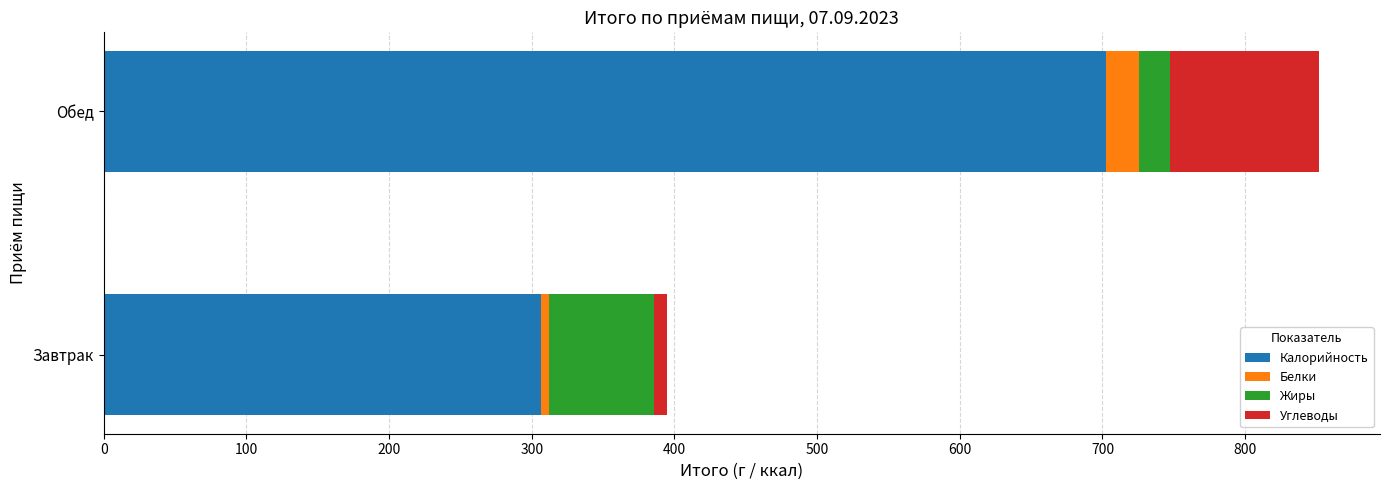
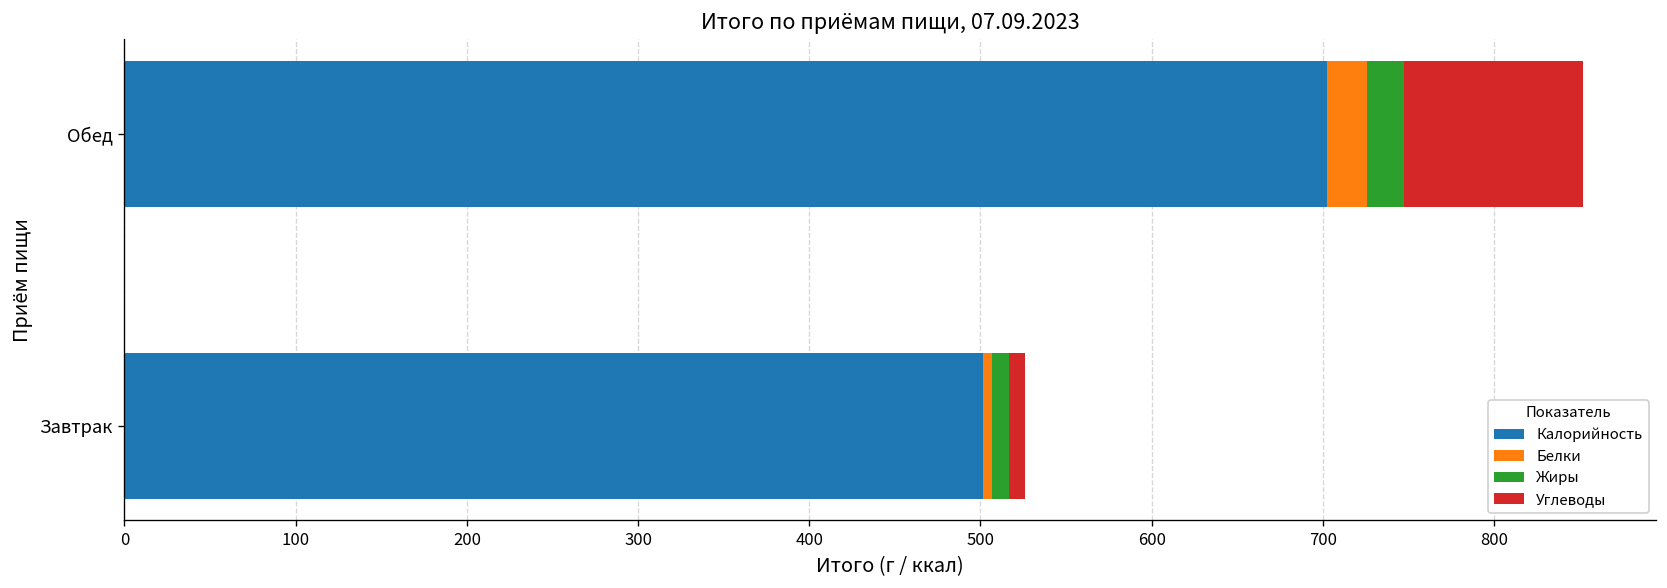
Калорийность, Завтрак: 307 -> 502
Жиры, Завтрак: 74 -> 10
